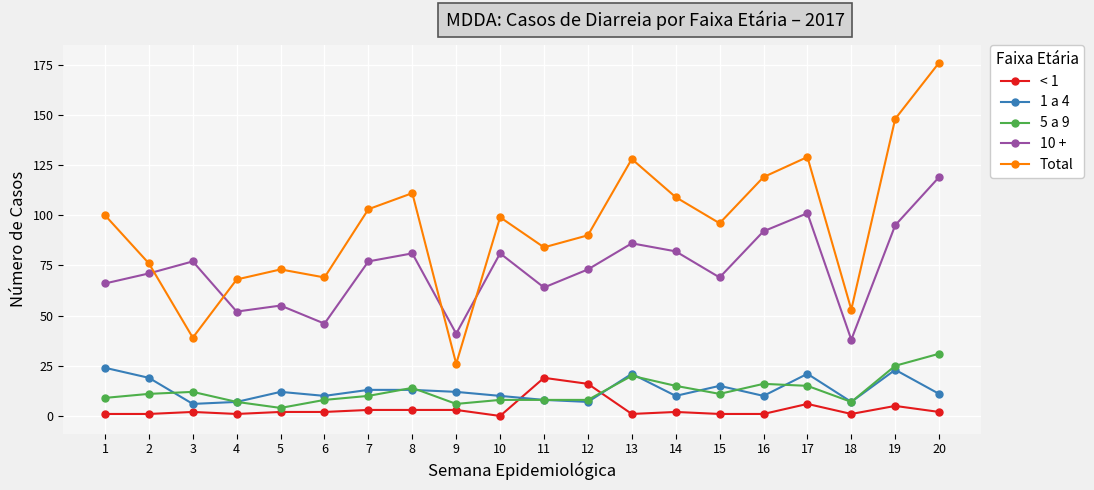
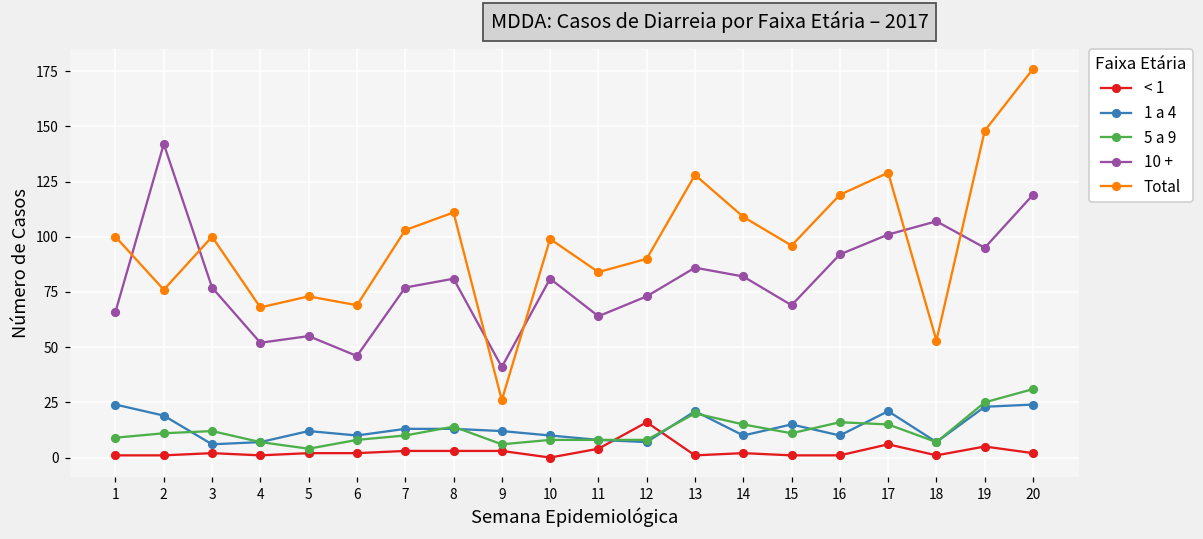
10 +, 2: 71 -> 142
Total, 3: 39 -> 100
< 1, 11: 19 -> 4
10 +, 18: 38 -> 107
1 a 4, 20: 11 -> 24
